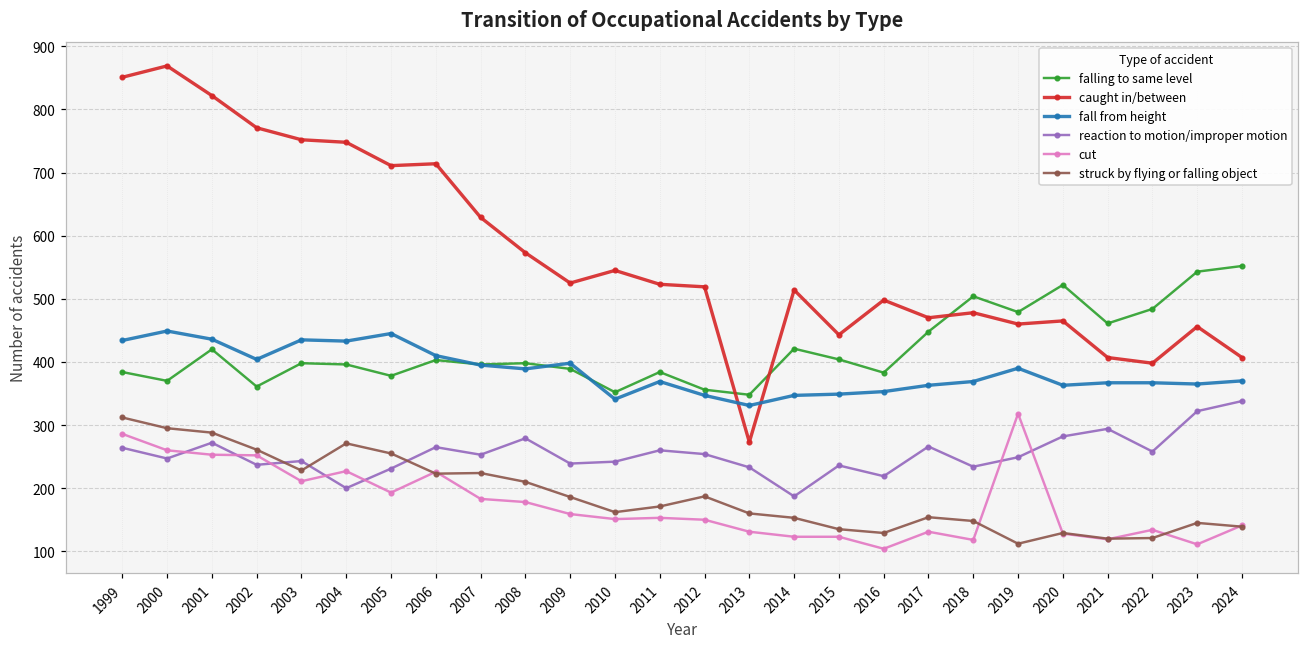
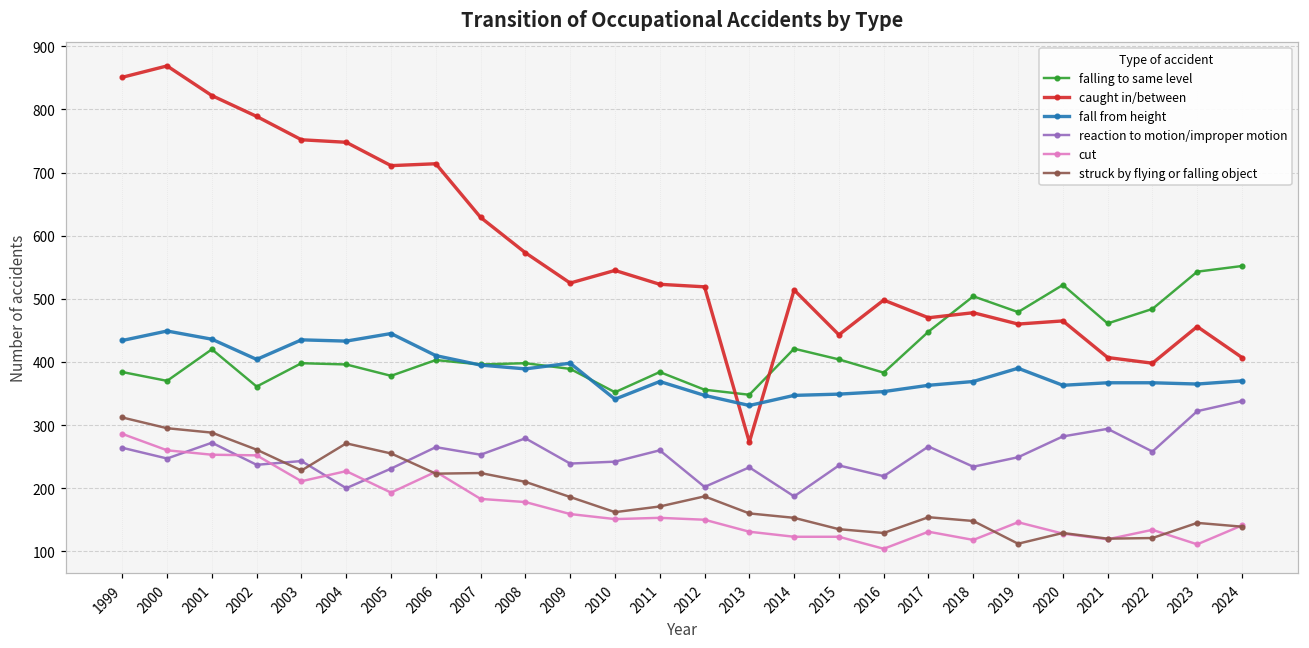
caught in/between, 2002: 770 -> 790
reaction to motion/improper motion, 2012: 250 -> 200
cut, 2019: 320 -> 150
